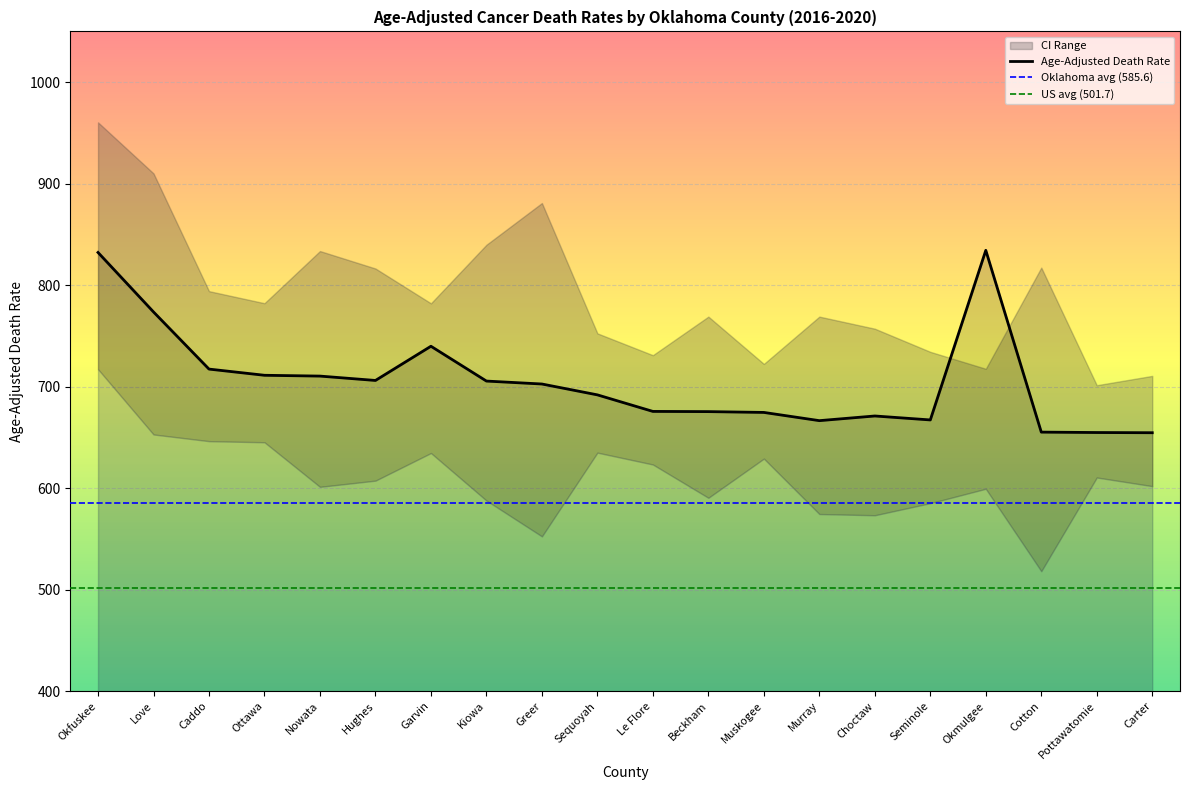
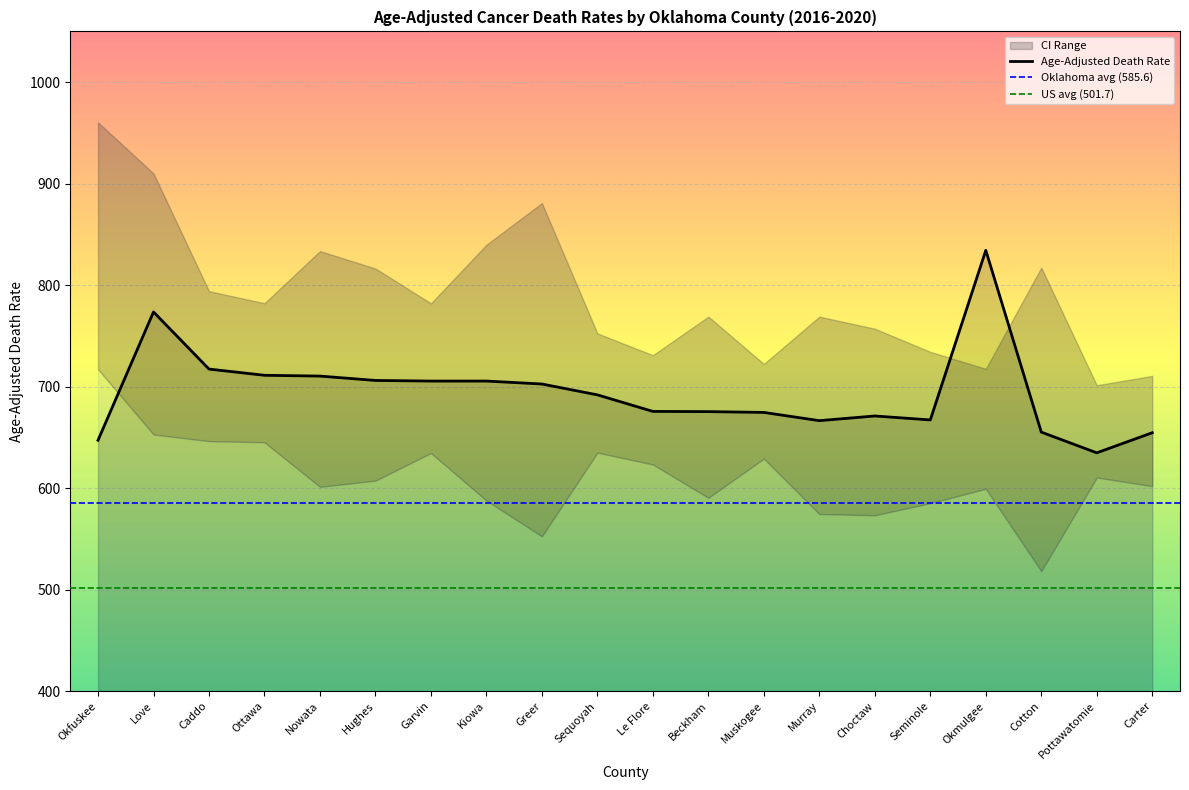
Age-Adjusted Death Rate, Okfuskee: 832 -> 647
Age-Adjusted Death Rate, Garvin: 740 -> 706
Age-Adjusted Death Rate, Pottawatomie: 655 -> 635
